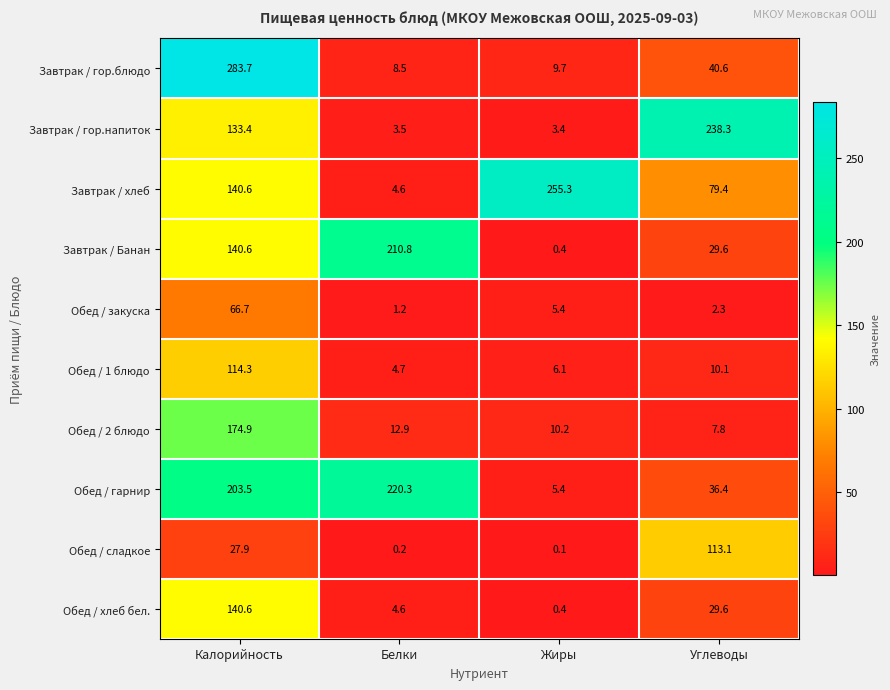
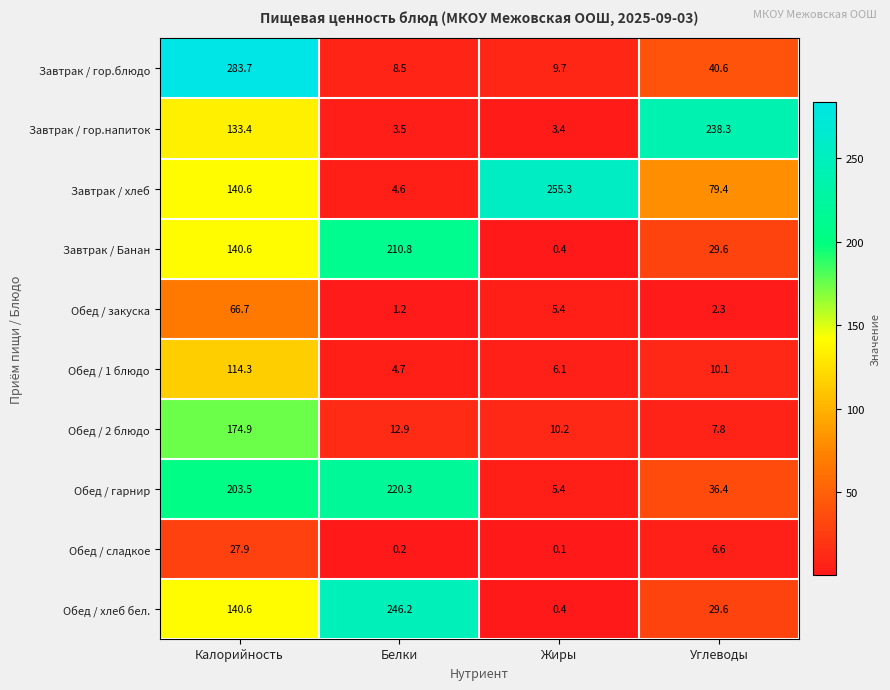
Обед / сладкое, Углеводы: 113.1 -> 6.6
Обед / хлеб бел., Белки: 4.6 -> 246.2
